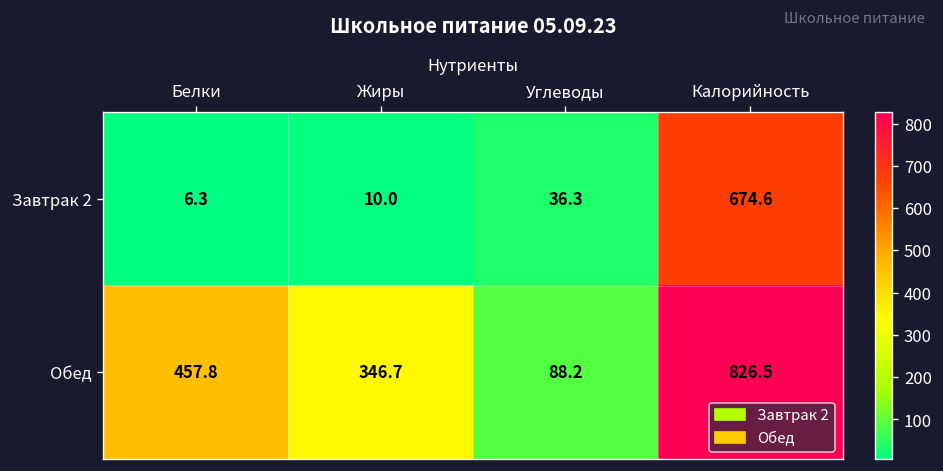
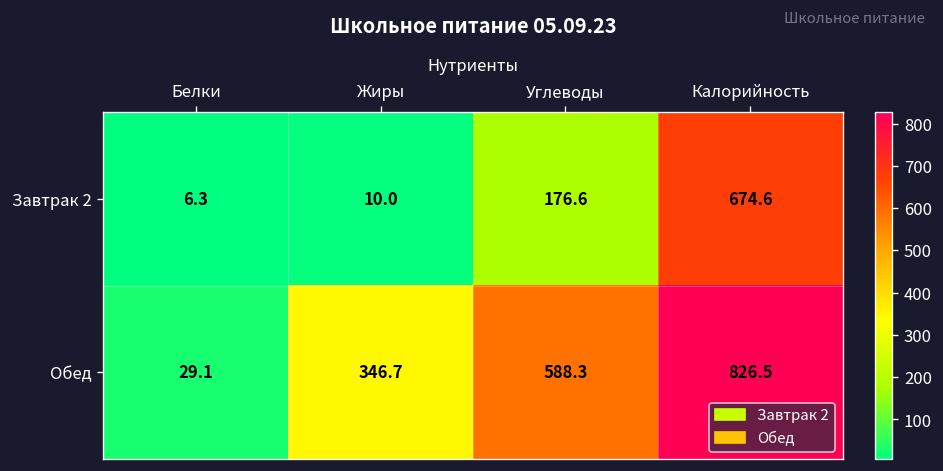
Завтрак 2, Углеводы: 36.3 -> 176.6
Обед, Белки: 457.8 -> 29.1
Обед, Углеводы: 88.2 -> 588.3
